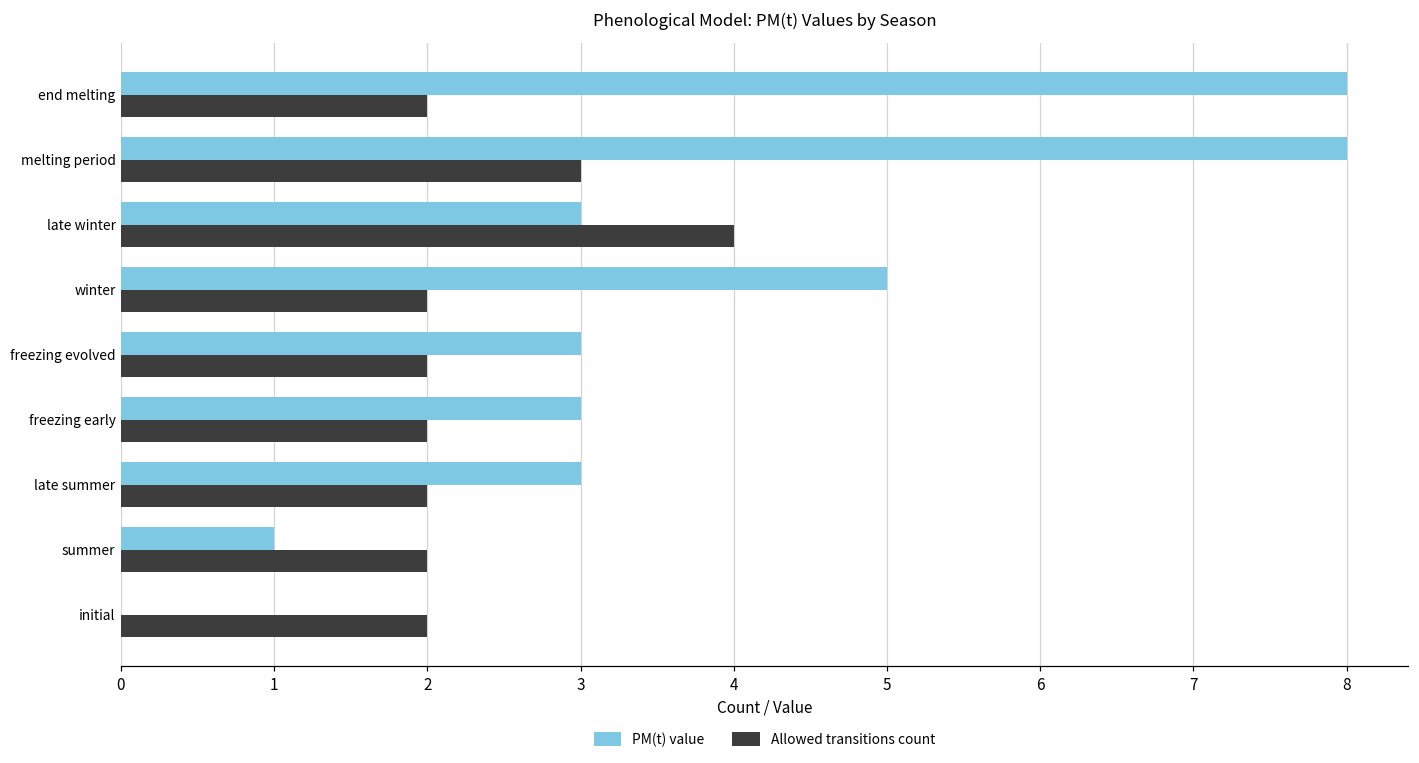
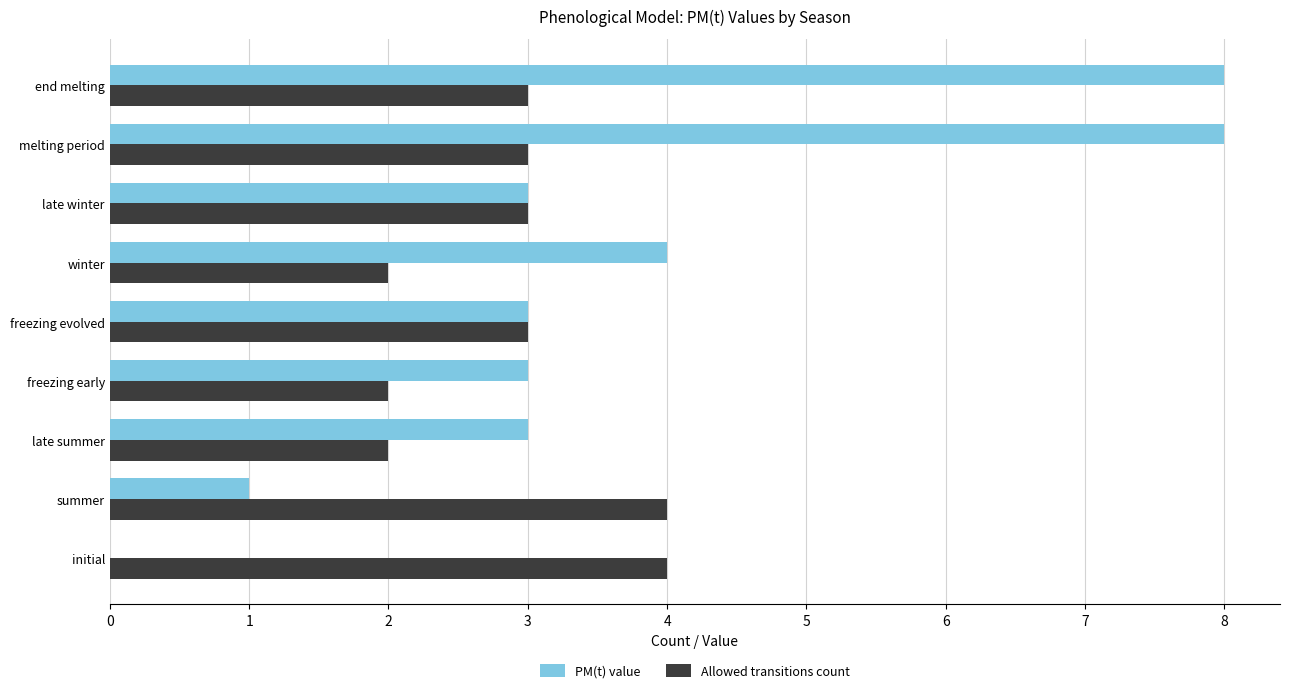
Allowed transitions count, end melting: 2 -> 3
Allowed transitions count, late winter: 4 -> 3
PM(t) value, winter: 5 -> 4
Allowed transitions count, freezing evolved: 2 -> 3
Allowed transitions count, summer: 2 -> 4
Allowed transitions count, initial: 2 -> 4
